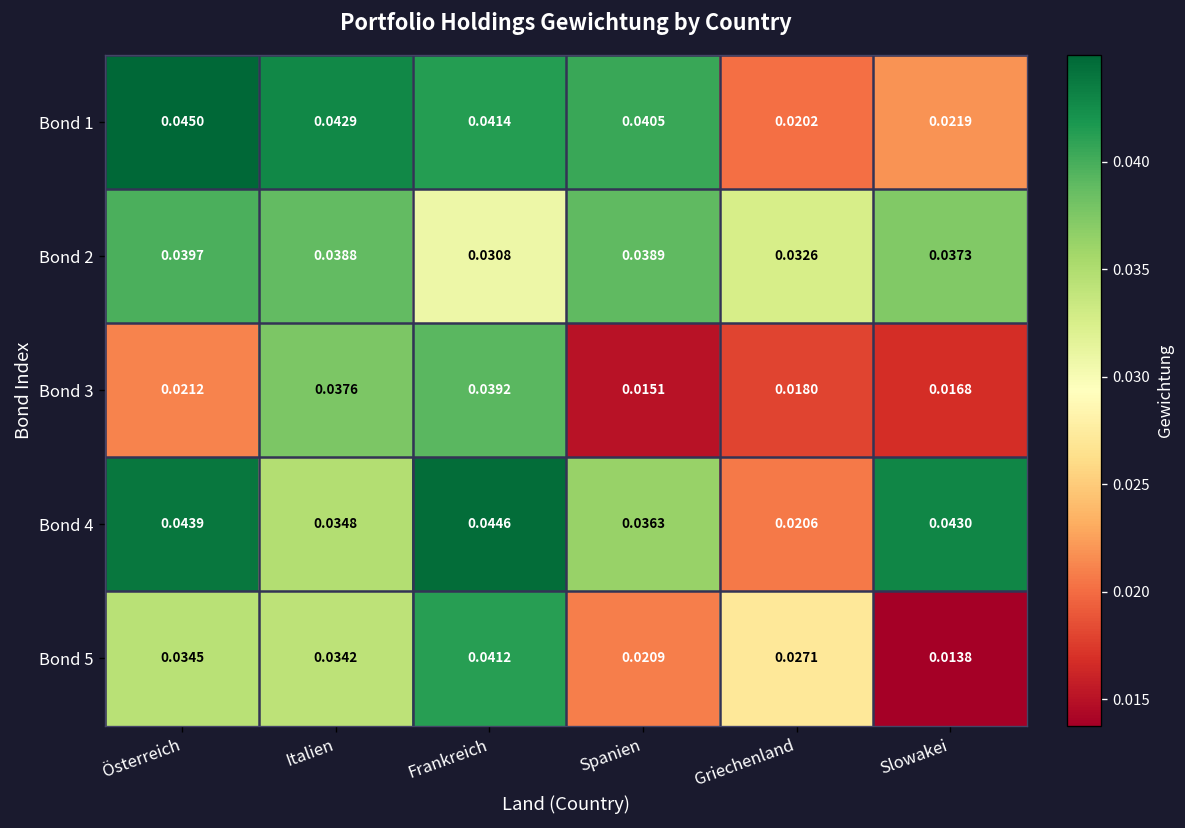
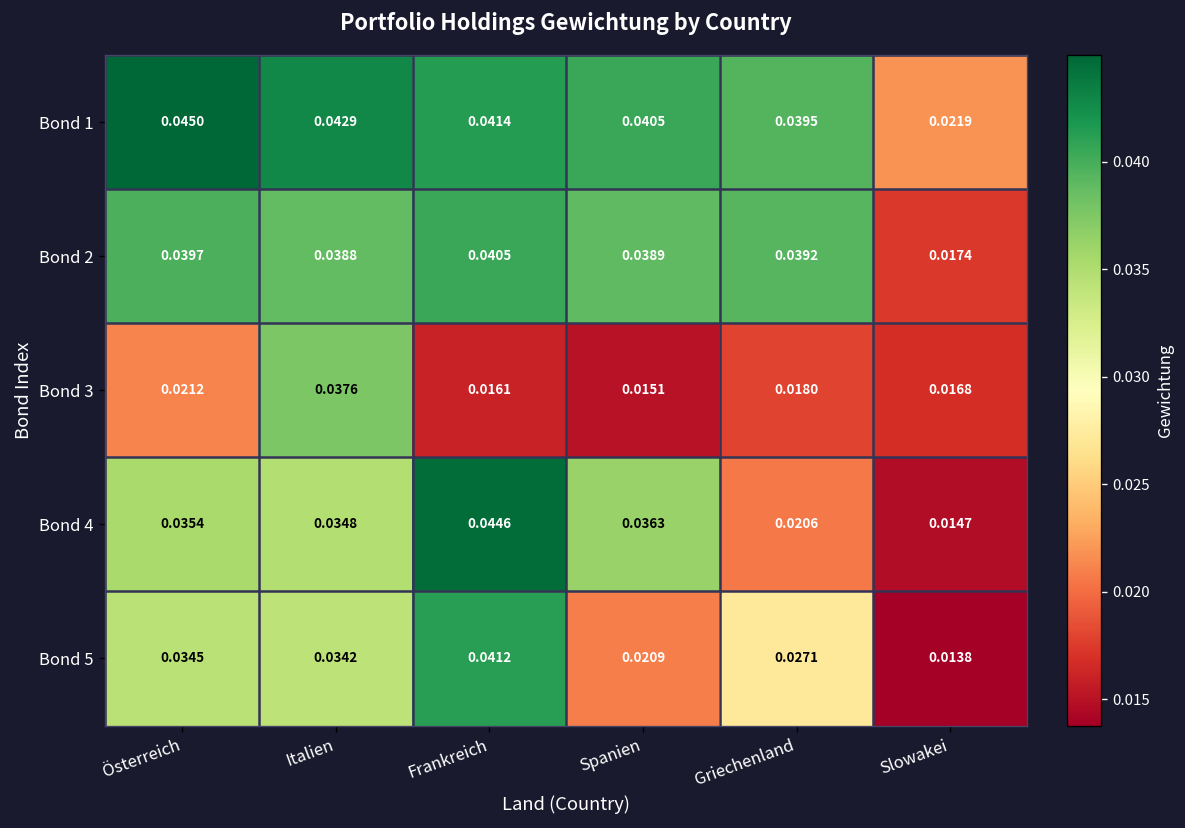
Bond 1, Griechenland: 0.0202 -> 0.0395
Bond 2, Frankreich: 0.0308 -> 0.0405
Bond 2, Griechenland: 0.0326 -> 0.0392
Bond 2, Slowakei: 0.0373 -> 0.0174
Bond 3, Frankreich: 0.0392 -> 0.0161
Bond 4, Österreich: 0.0439 -> 0.0354
Bond 4, Slowakei: 0.0430 -> 0.0147
